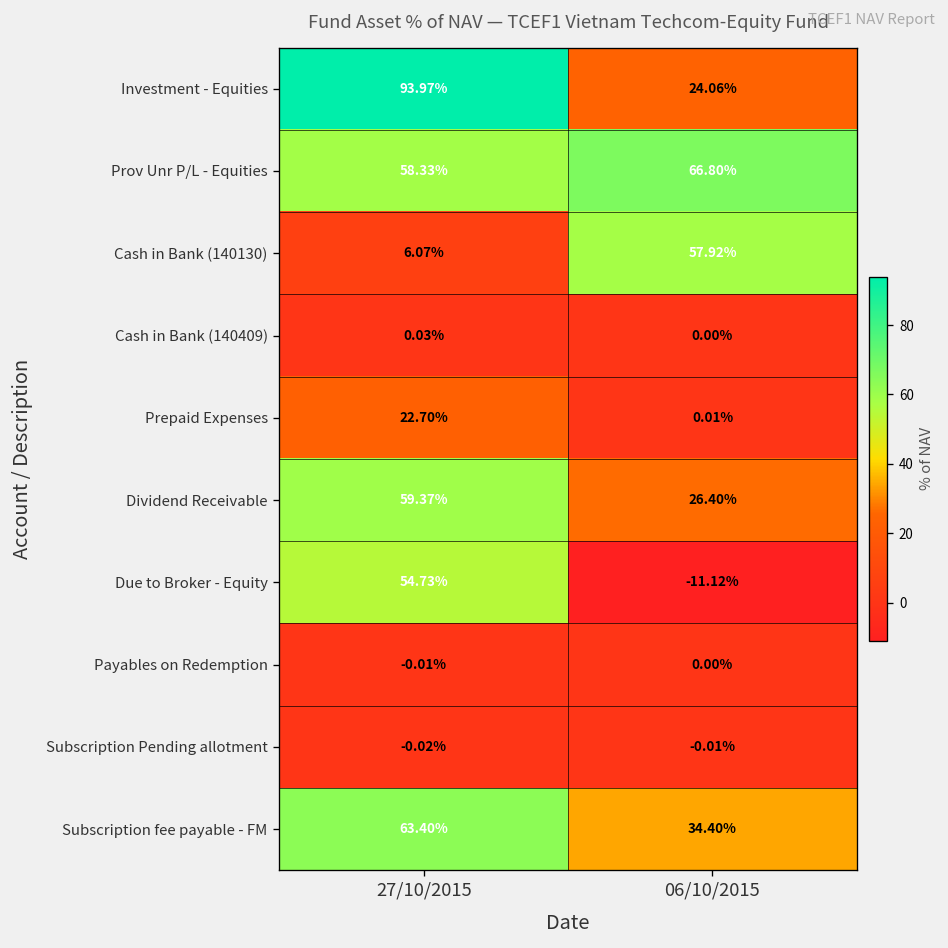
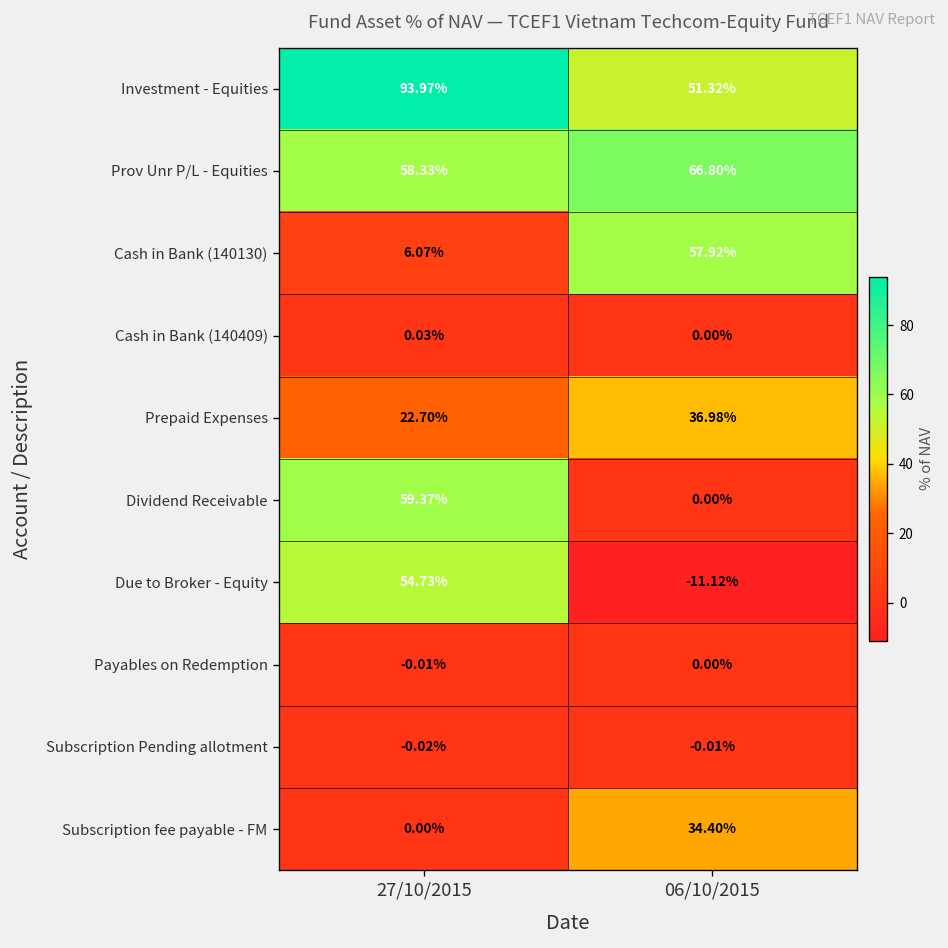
Investment - Equities, 06/10/2015: 24.06% -> 51.32%
Prepaid Expenses, 06/10/2015: 0.01% -> 36.98%
Dividend Receivable, 06/10/2015: 26.40% -> 0.00%
Subscription fee payable - FM, 27/10/2015: 63.40% -> 0.00%
